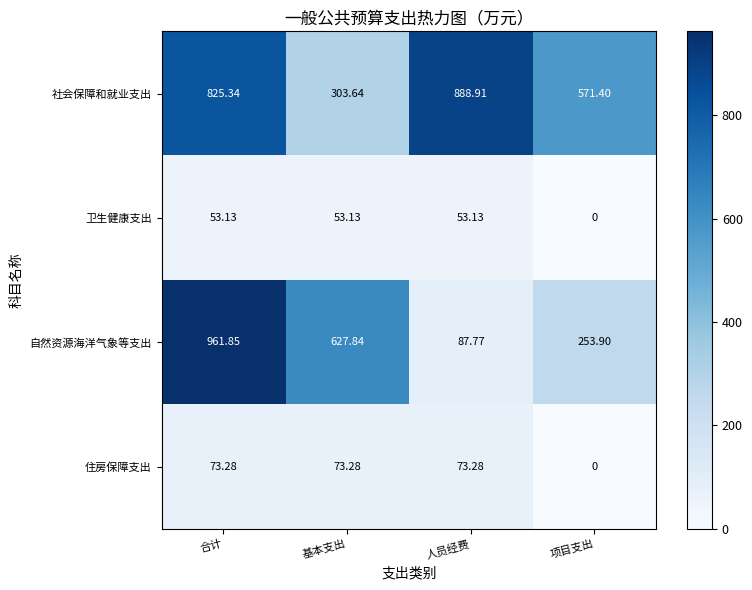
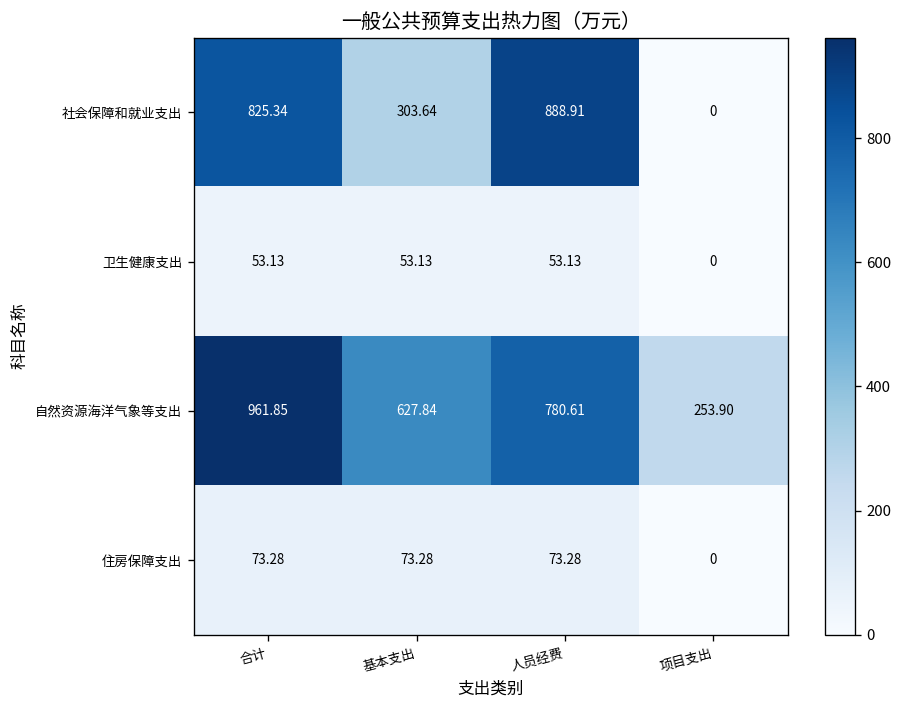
社会保障和就业支出, 项目支出: 571.40 -> 0
自然资源海洋气象等支出, 人员经费: 87.77 -> 780.61
